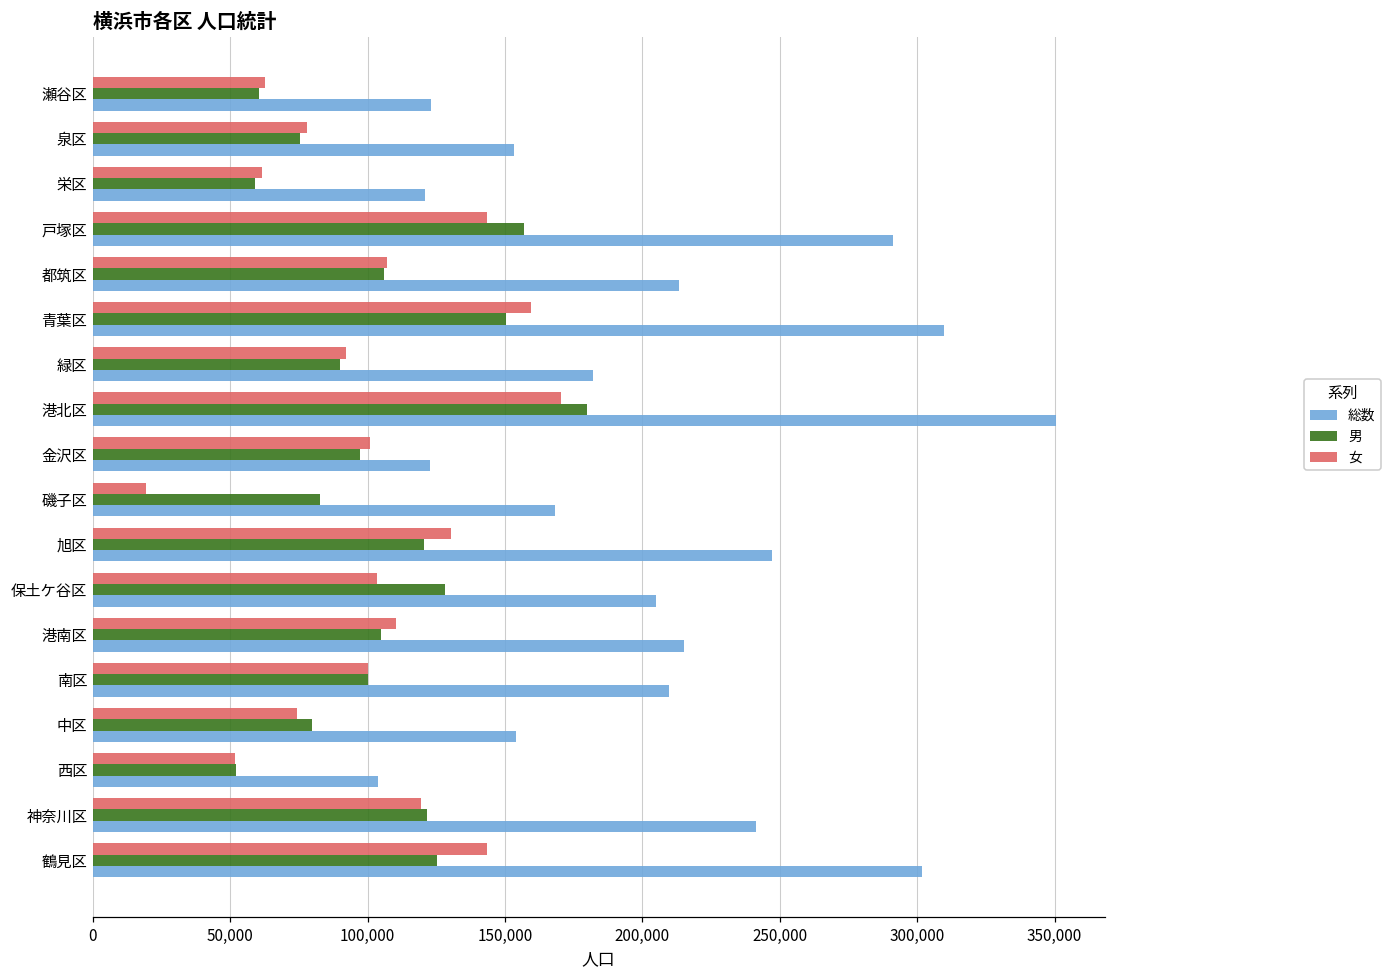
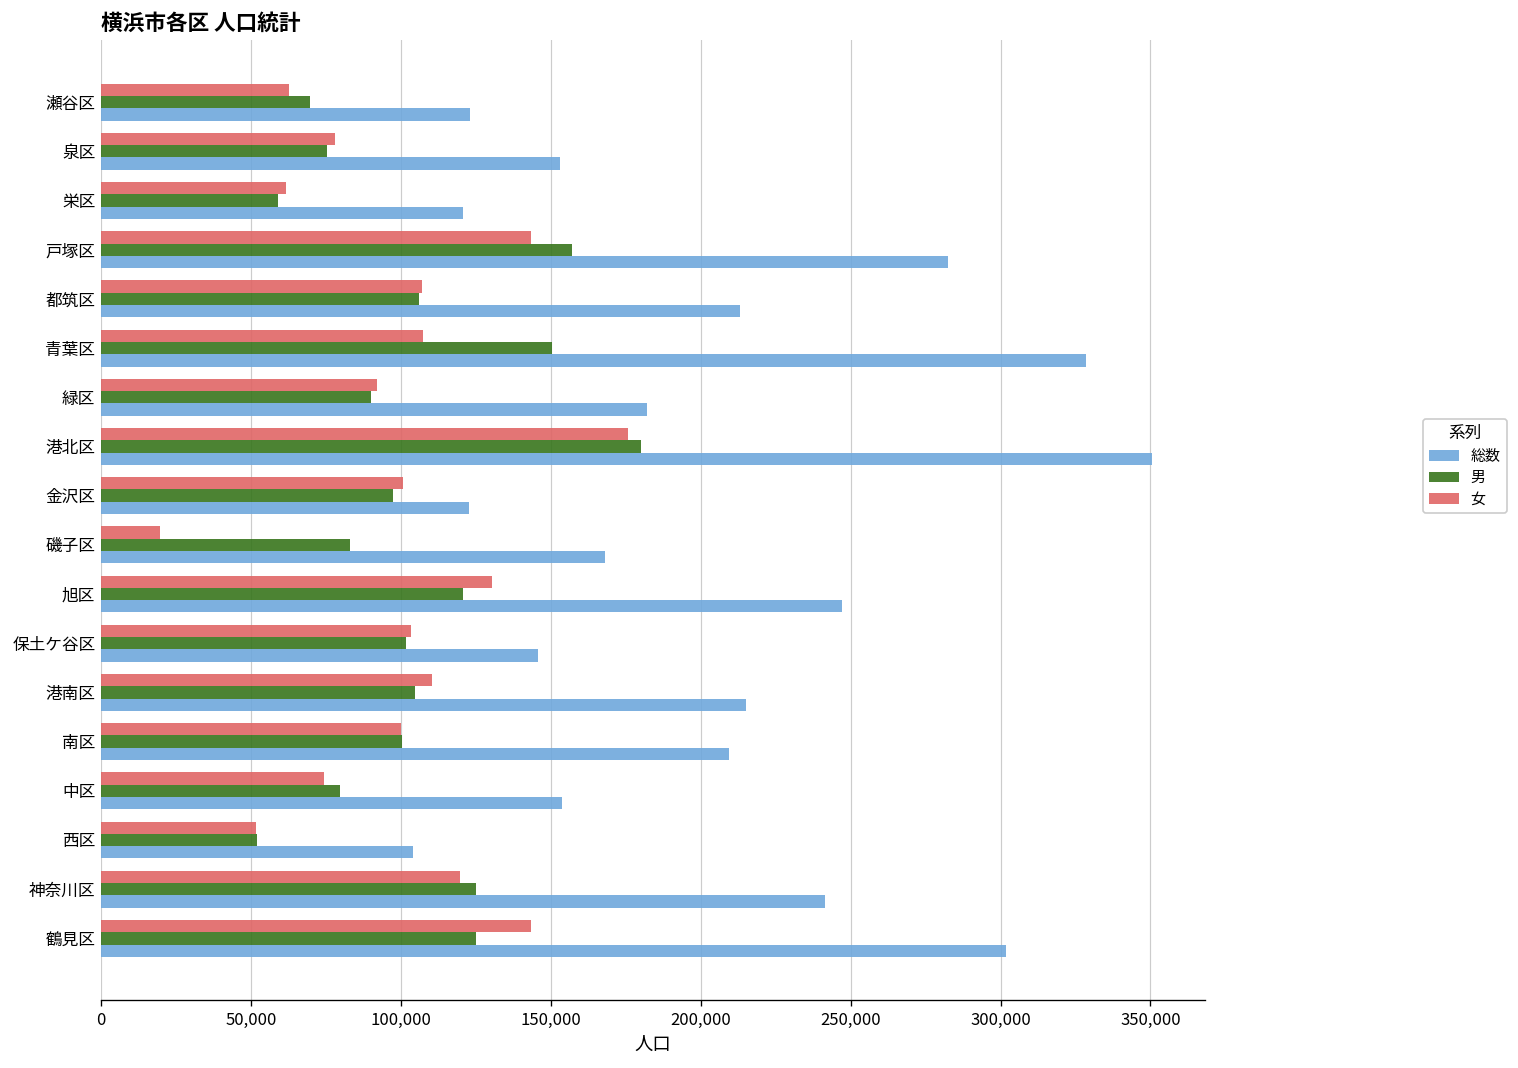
男, 瀬谷区: 60,000 -> 70,000
総数, 戸塚区: 291,000 -> 282,000
女, 青葉区: 159,000 -> 108,000
総数, 青葉区: 310,000 -> 328,000
女, 港北区: 170,000 -> 176,000
男, 保土ケ谷区: 128,000 -> 102,000
総数, 保土ケ谷区: 205,000 -> 146,000
男, 神奈川区: 122,000 -> 125,000
